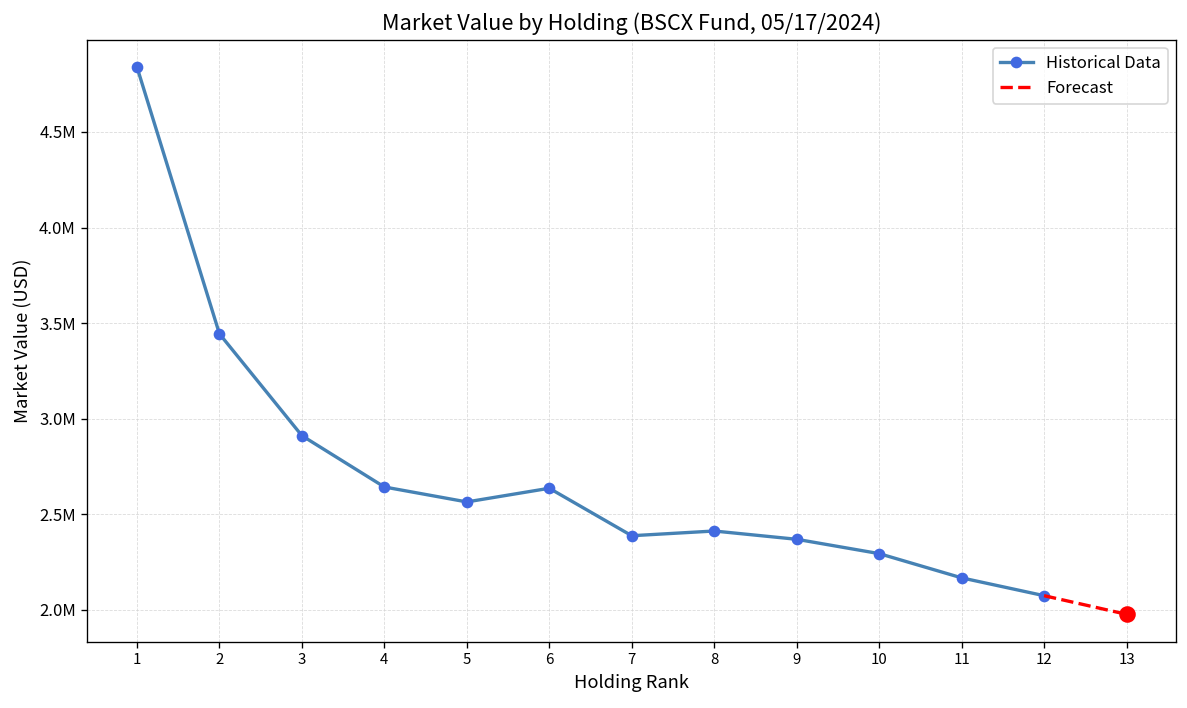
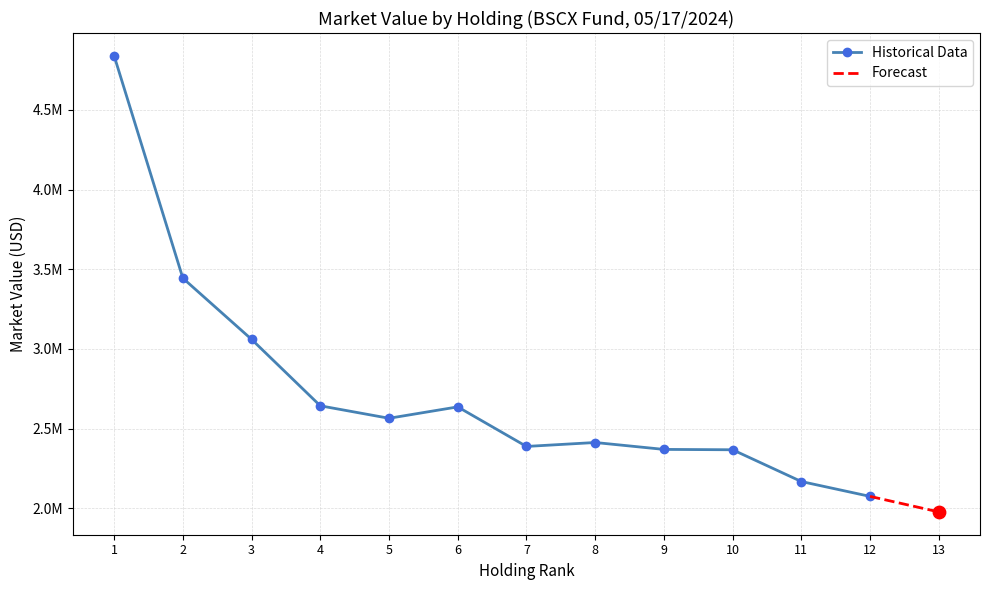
Historical Data, 3: 2910000 -> 3060000
Historical Data, 10: 2290000 -> 2370000
